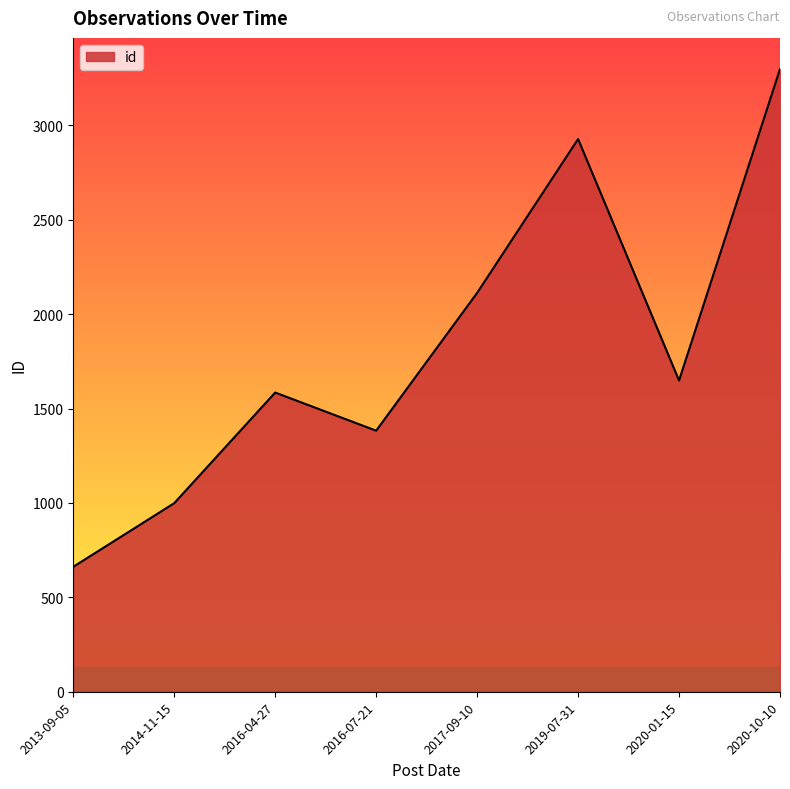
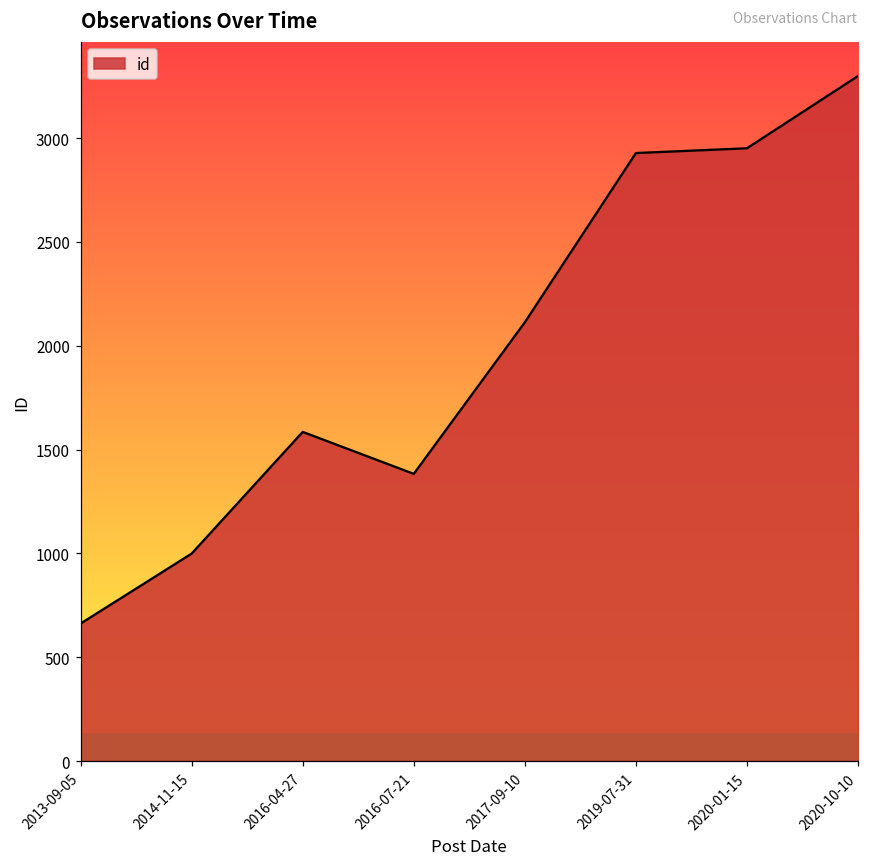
2020-01-15: 1650 -> 2950
